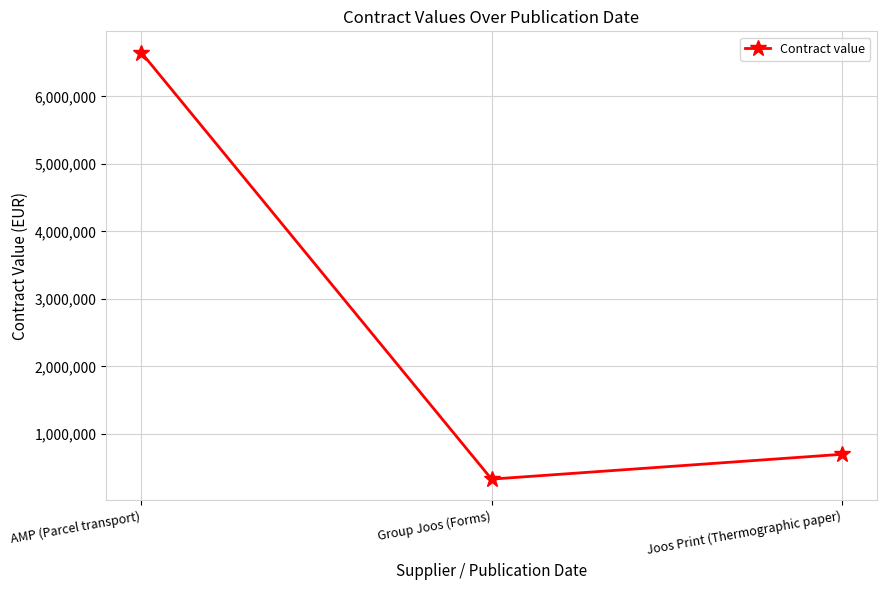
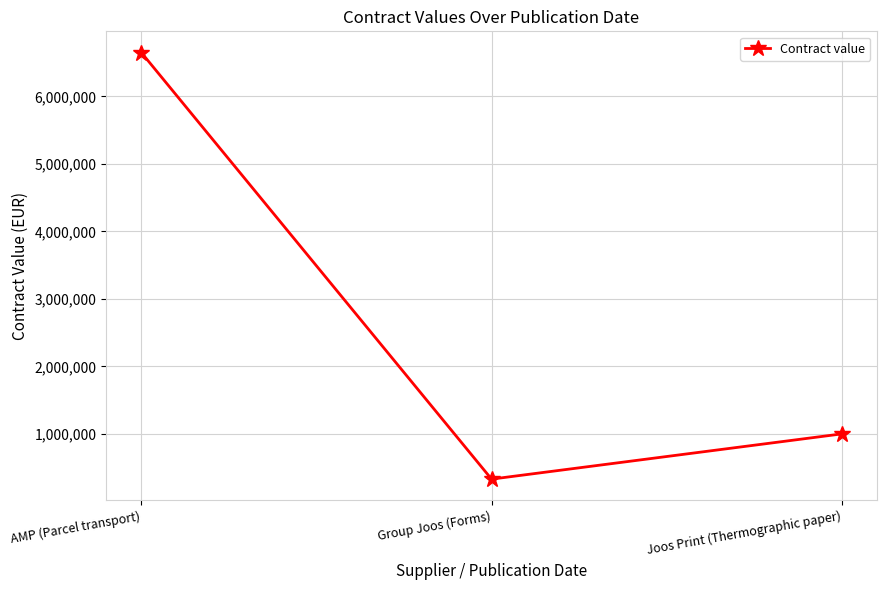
Joos Print (Thermographic paper): 700,000 -> 1,000,000
